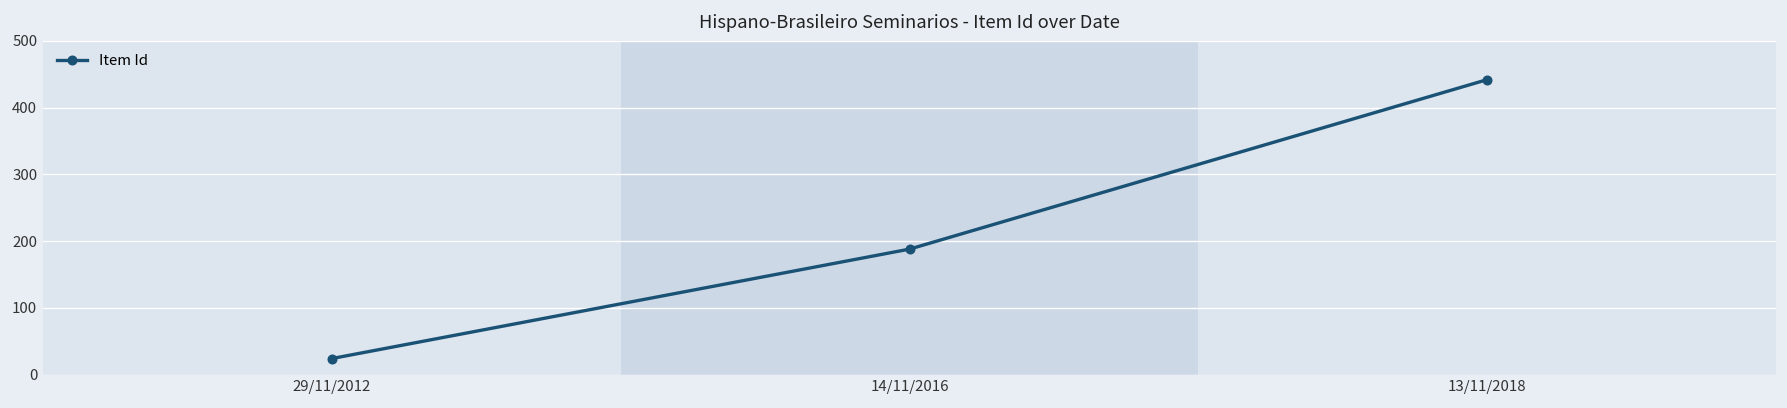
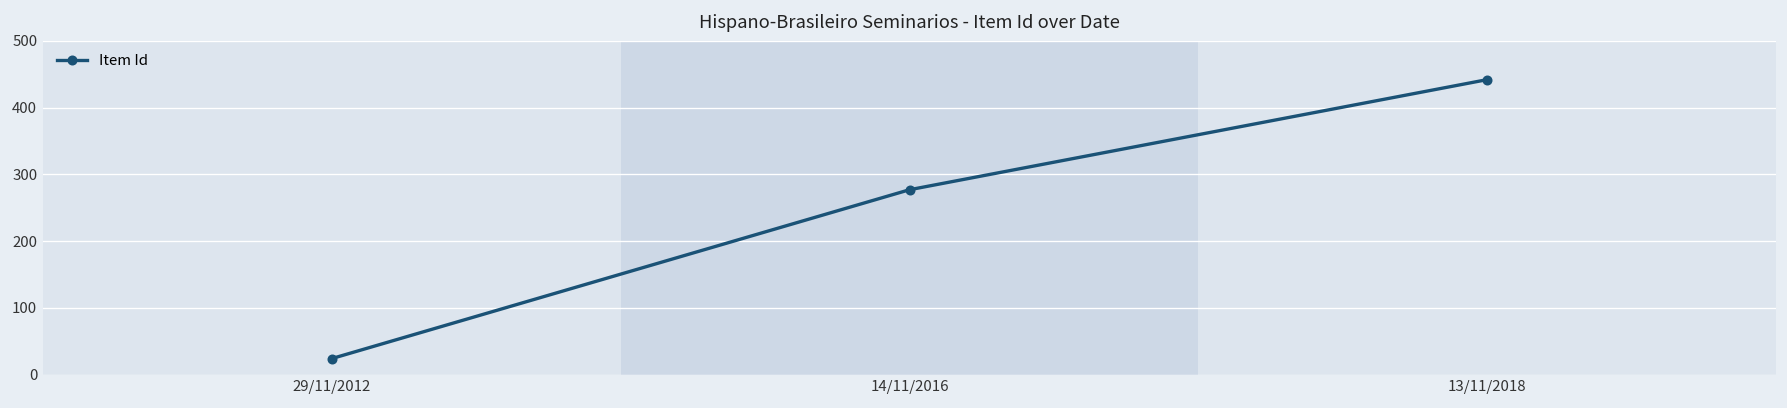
14/11/2016: 190 -> 280
